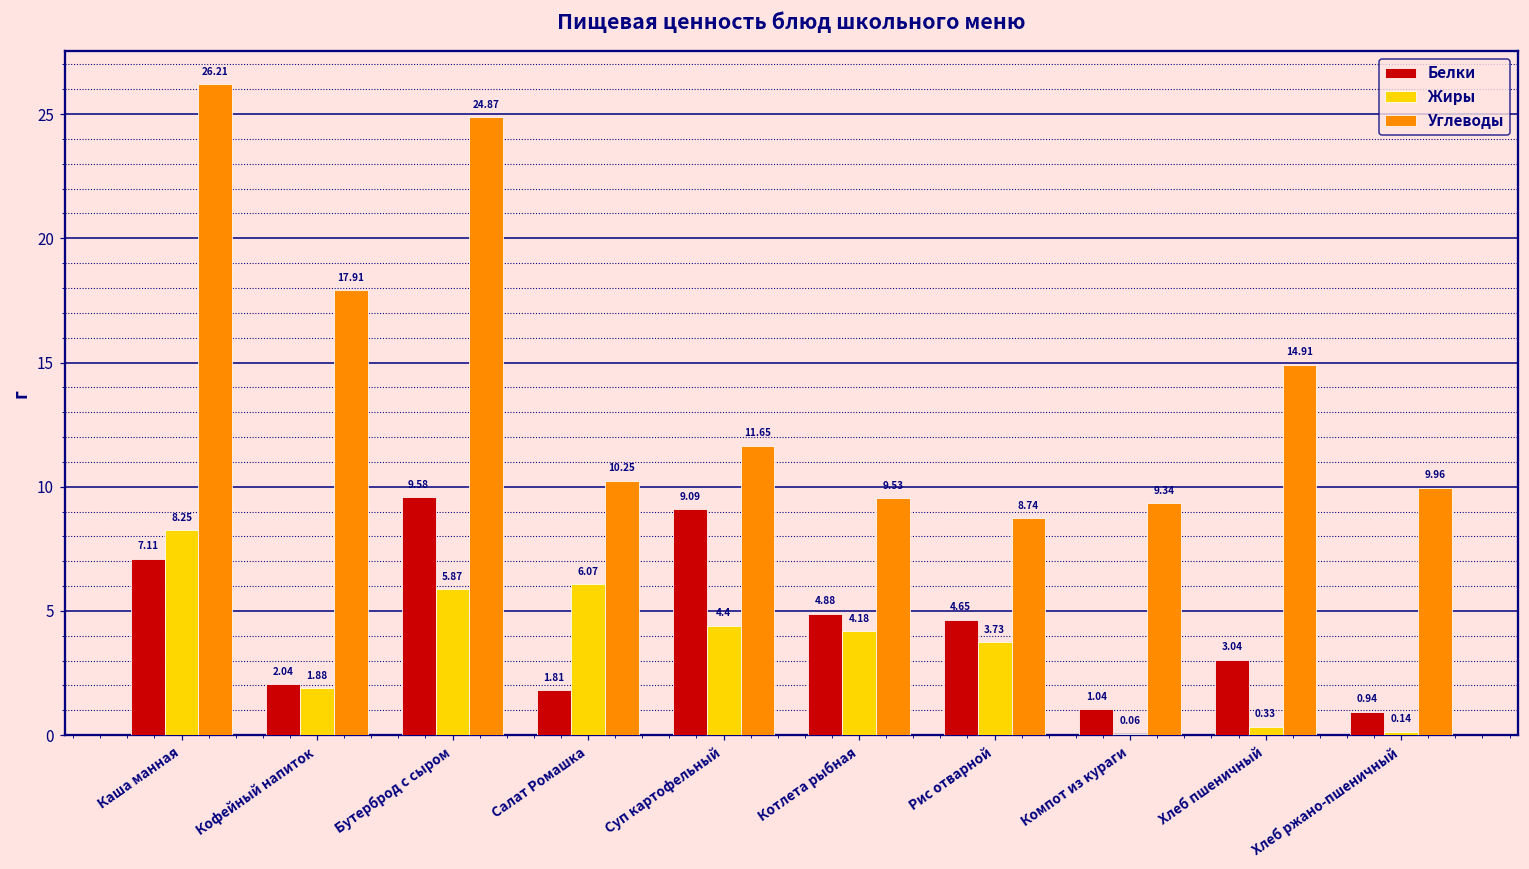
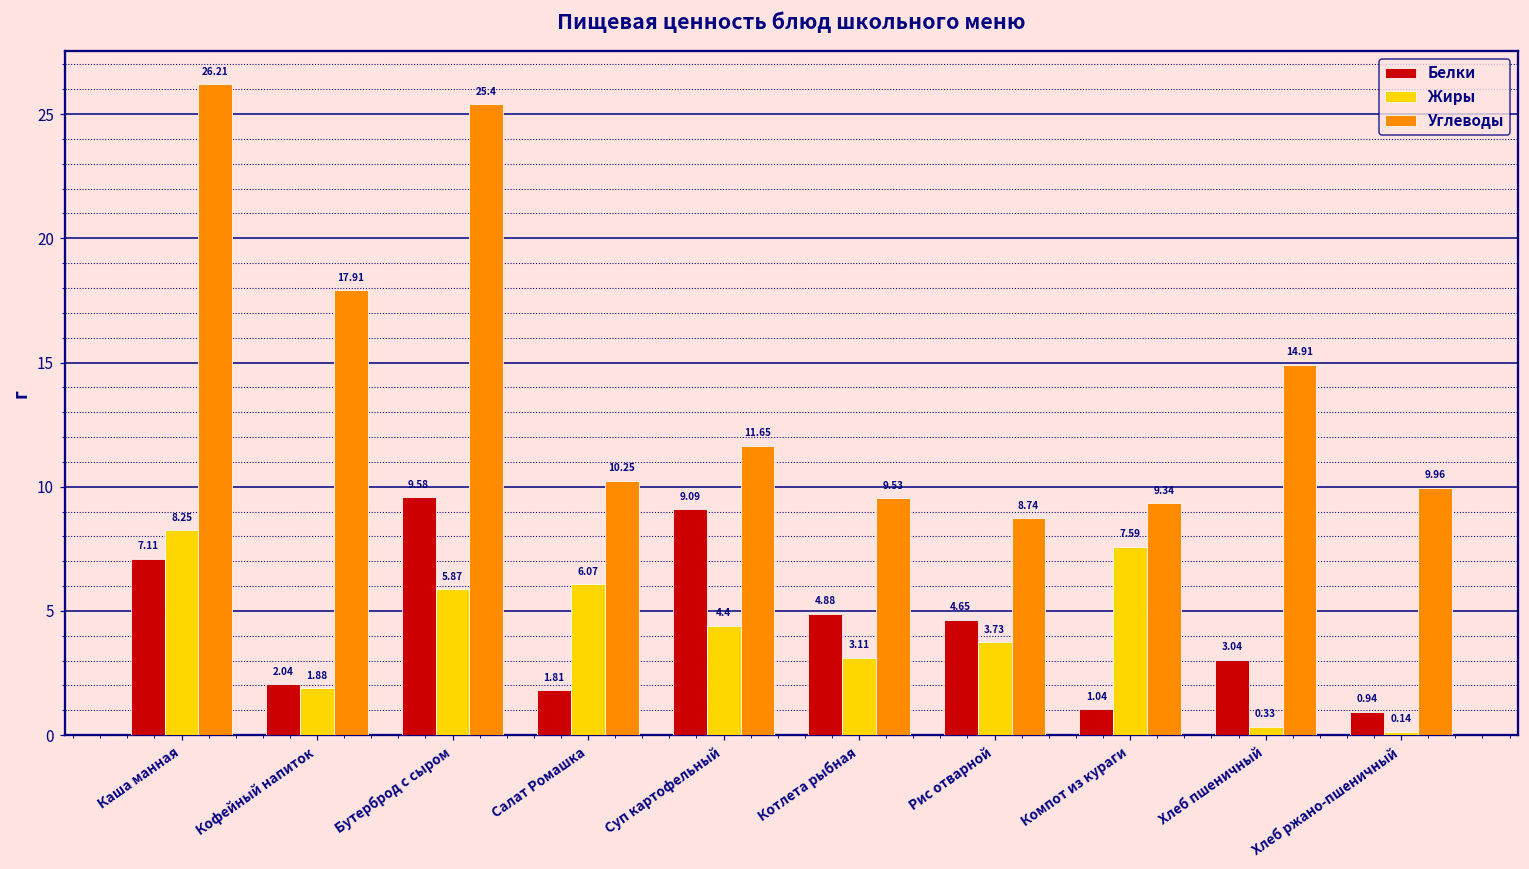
Углеводы, Бутерброд с сыром: 24.87 -> 25.4
Жиры, Котлета рыбная: 4.18 -> 3.11
Жиры, Компот из кураги: 0.06 -> 7.59
